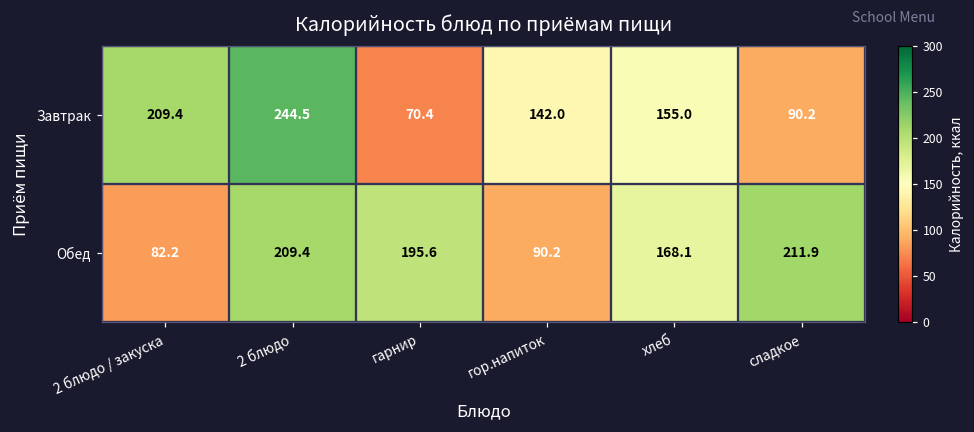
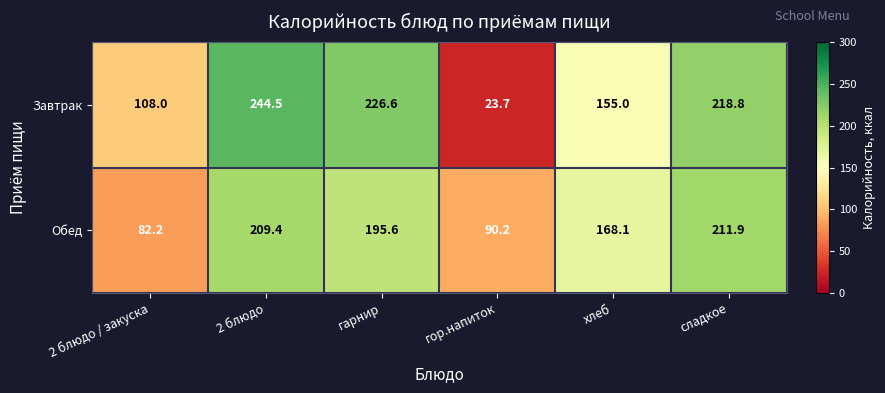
Завтрак, 2 блюдо / закуска: 209.4 -> 108.0
Завтрак, гарнир: 70.4 -> 226.6
Завтрак, гор.напиток: 142.0 -> 23.7
Завтрак, сладкое: 90.2 -> 218.8
